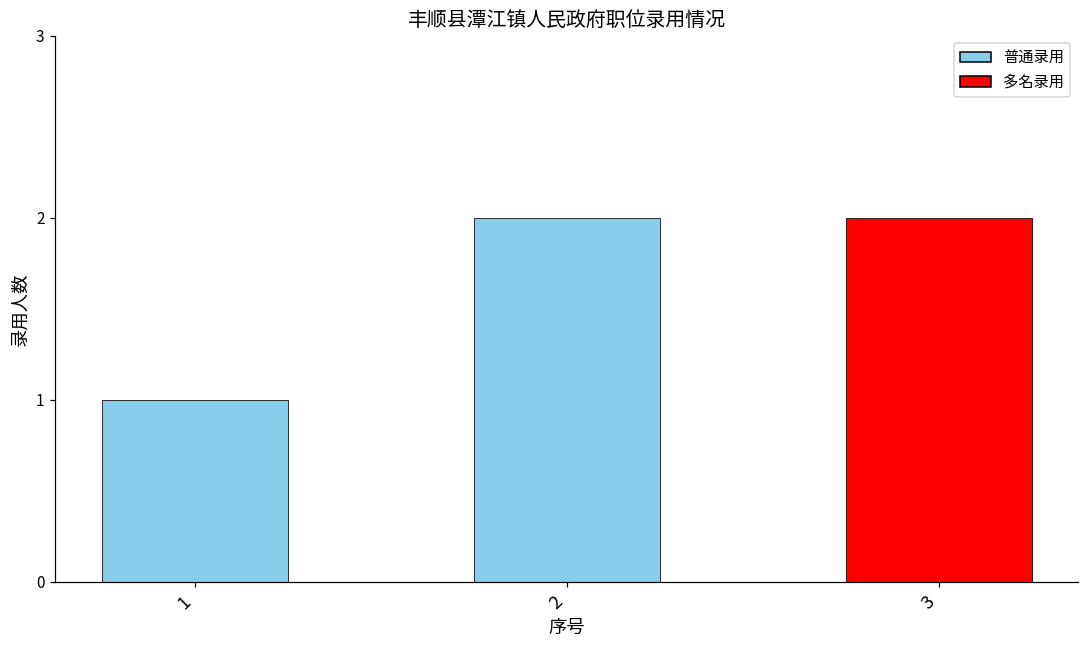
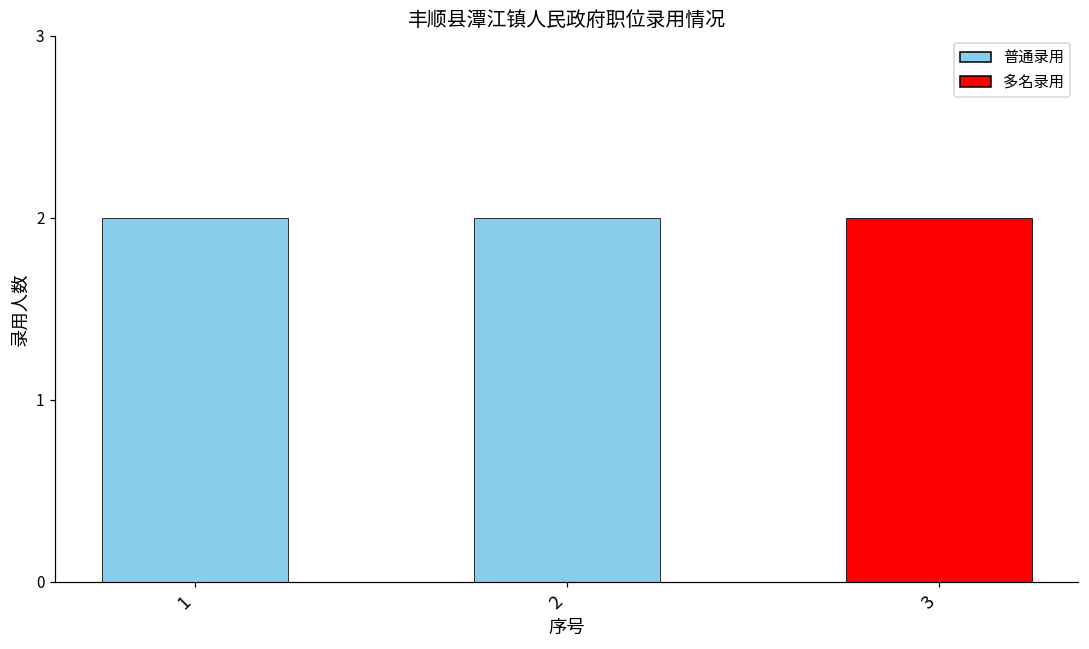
1: 1 -> 2
